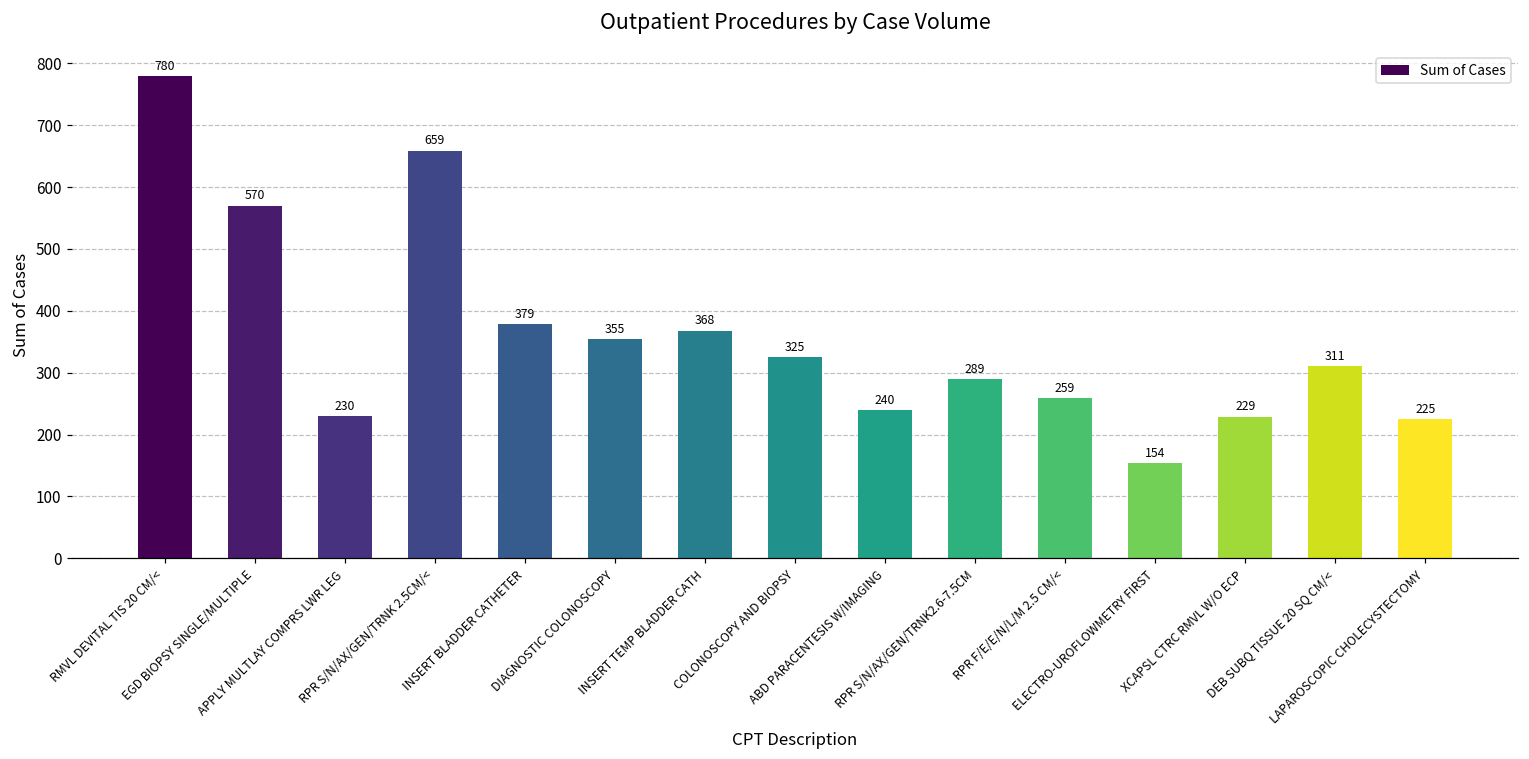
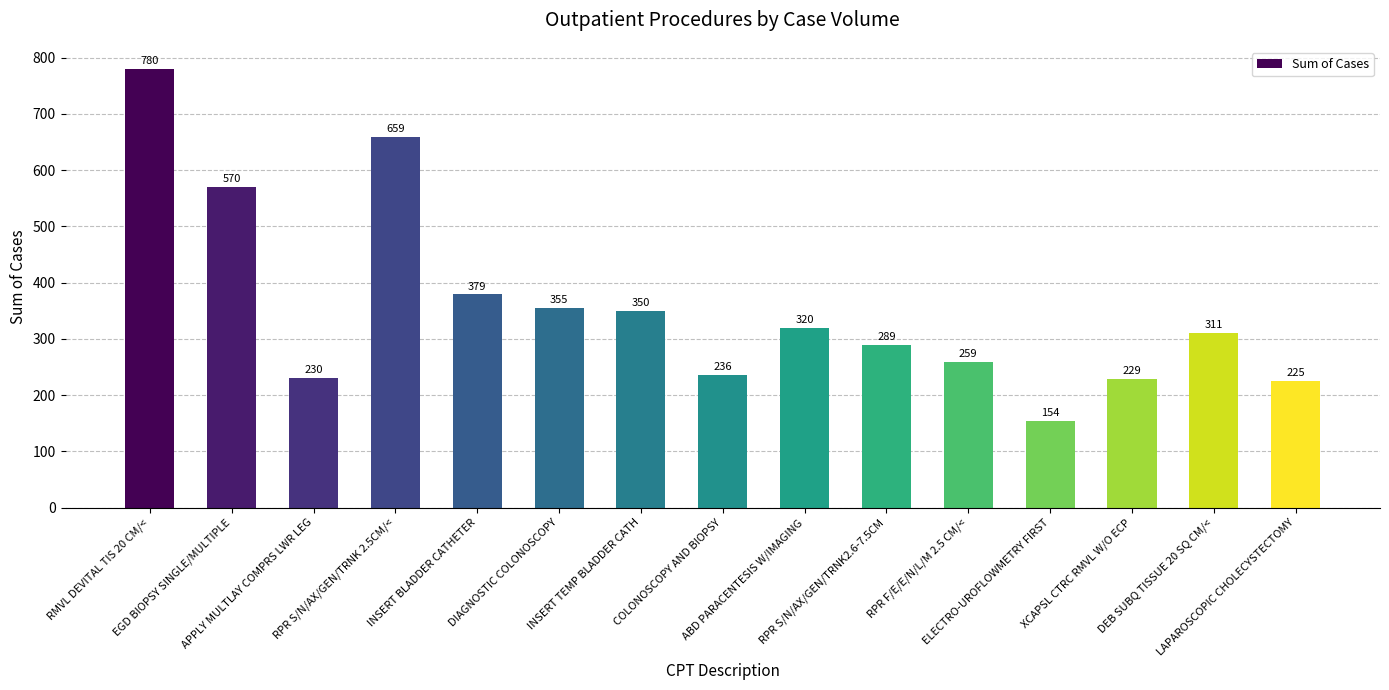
INSERT TEMP BLADDER CATH: 368 -> 350
COLONOSCOPY AND BIOPSY: 325 -> 236
ABD PARACENTESIS W/IMAGING: 240 -> 320
